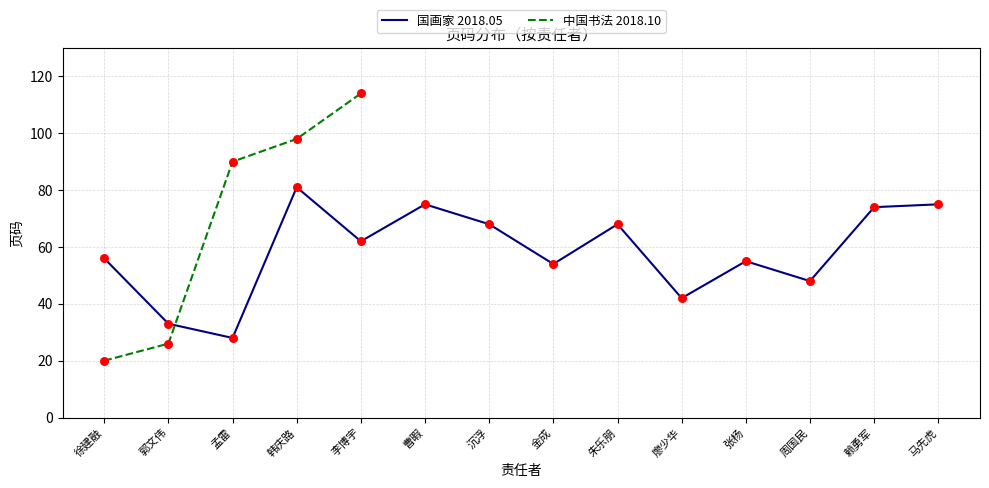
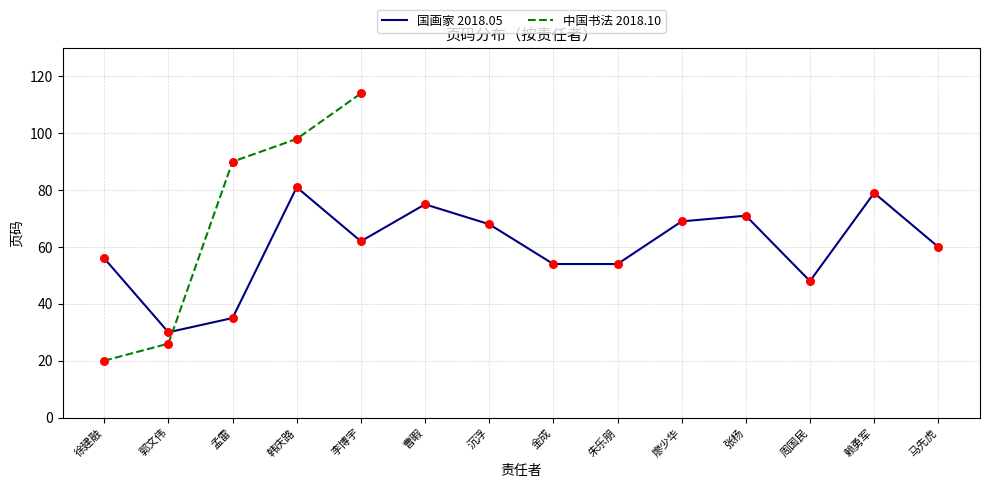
国画家 2018.05, 郭文伟: 33 -> 30
国画家 2018.05, 孟雷: 28 -> 35
国画家 2018.05, 朱乐朋: 68 -> 54
国画家 2018.05, 廖少华: 42 -> 69
国画家 2018.05, 张杨: 55 -> 71
国画家 2018.05, 赖勇军: 74 -> 79
国画家 2018.05, 马先虎: 75 -> 60
